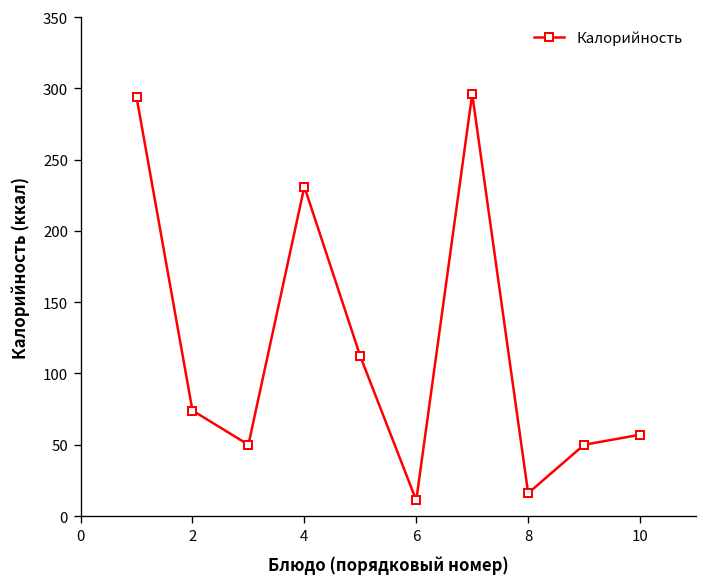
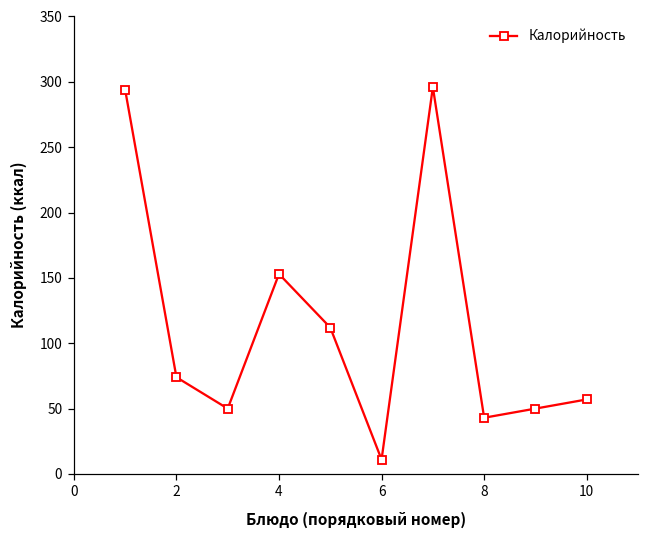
4: 231 -> 153
8: 16 -> 43
